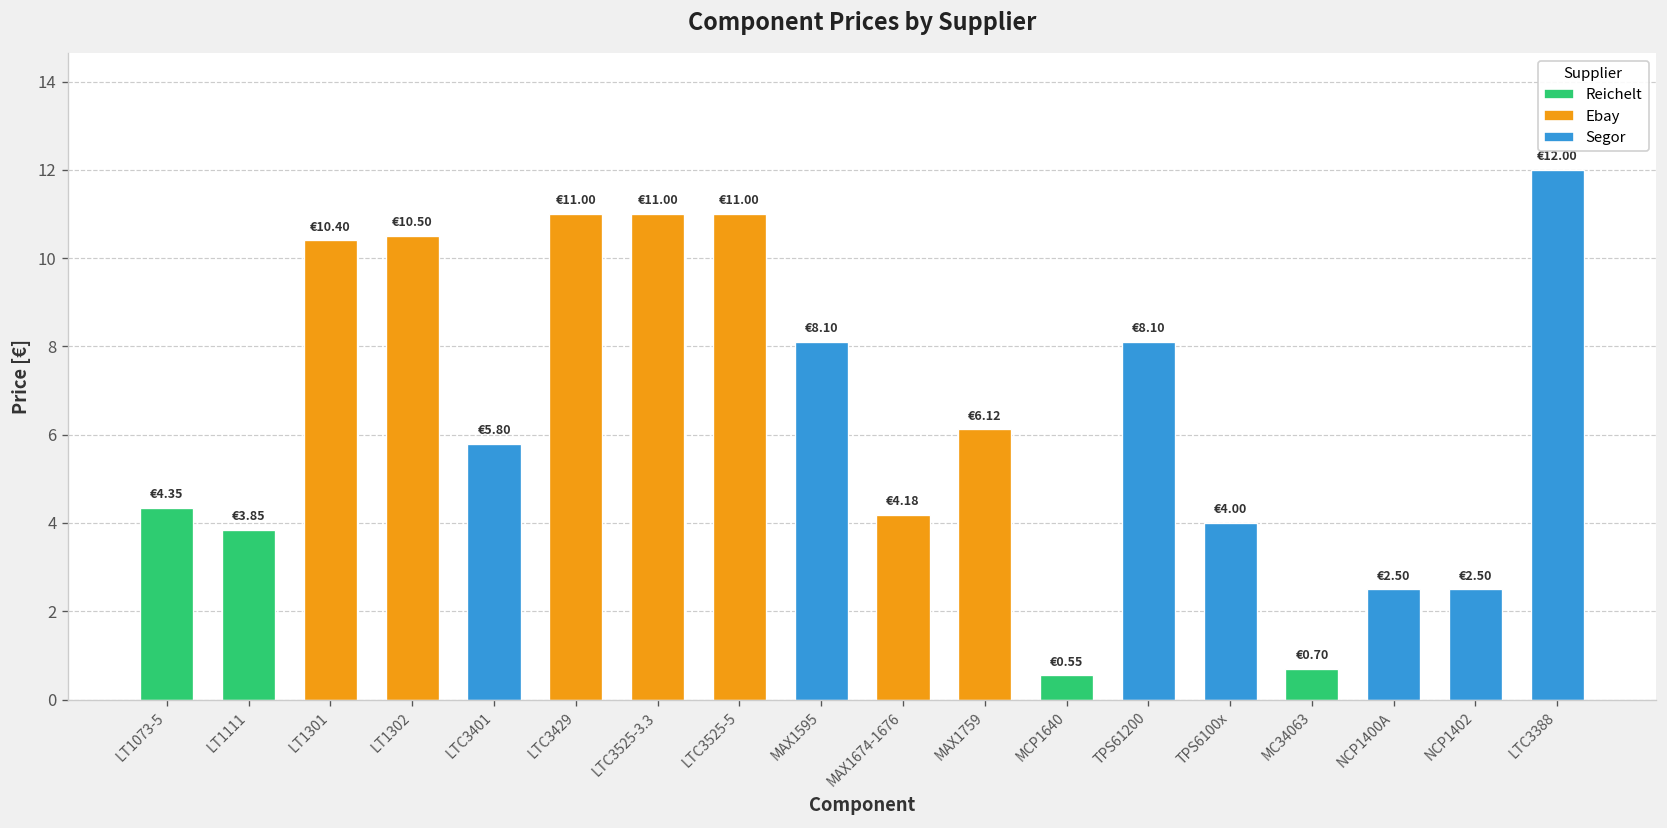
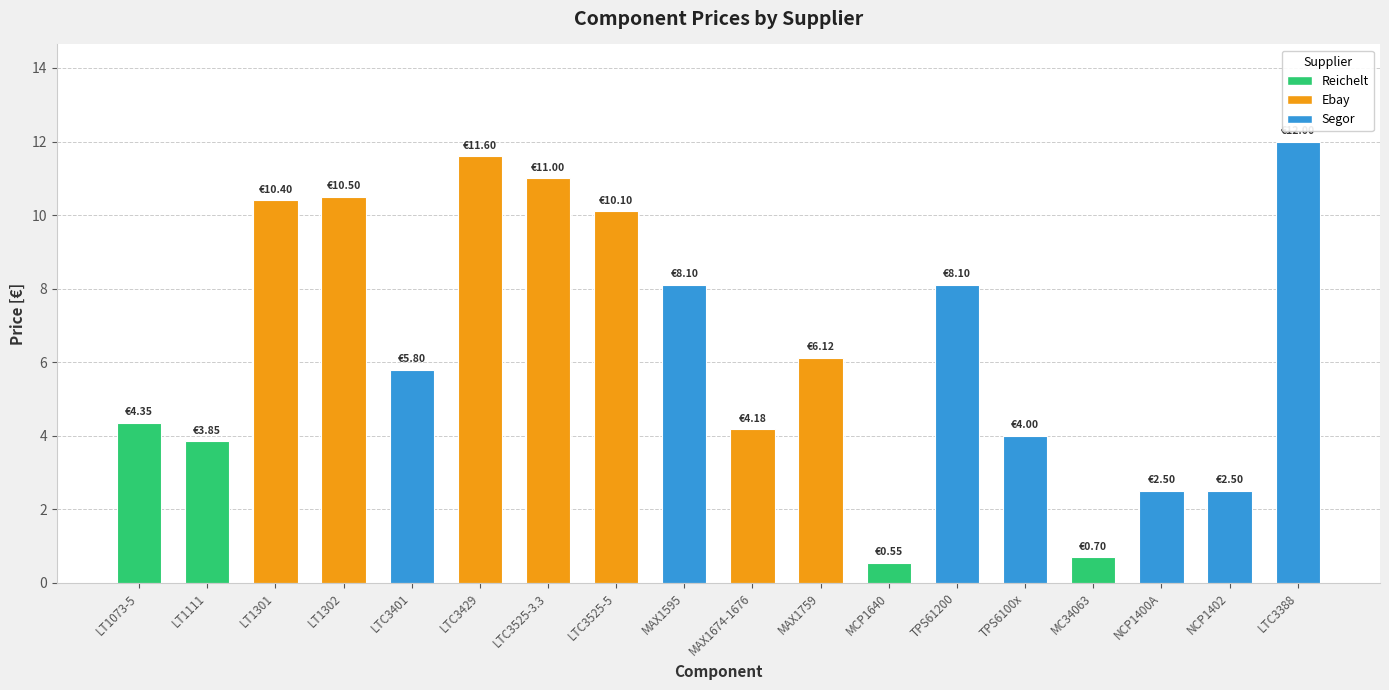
LTC3429: €11.00 -> €11.60
LTC3525-5: €11.00 -> €10.10
